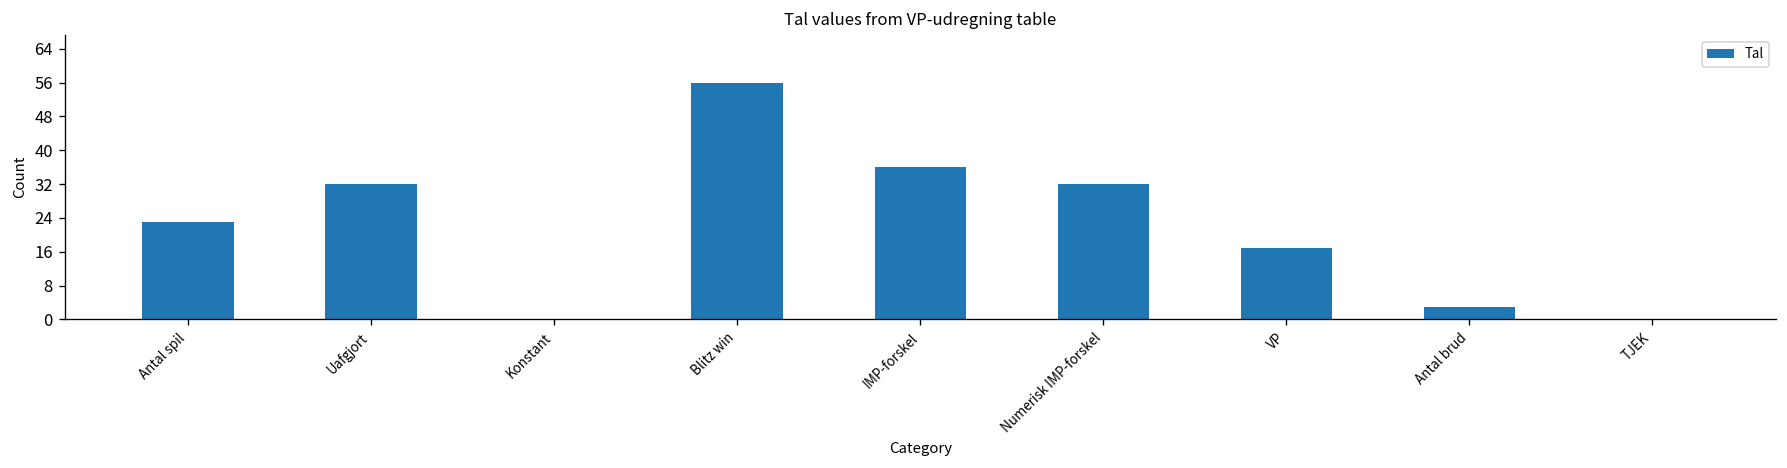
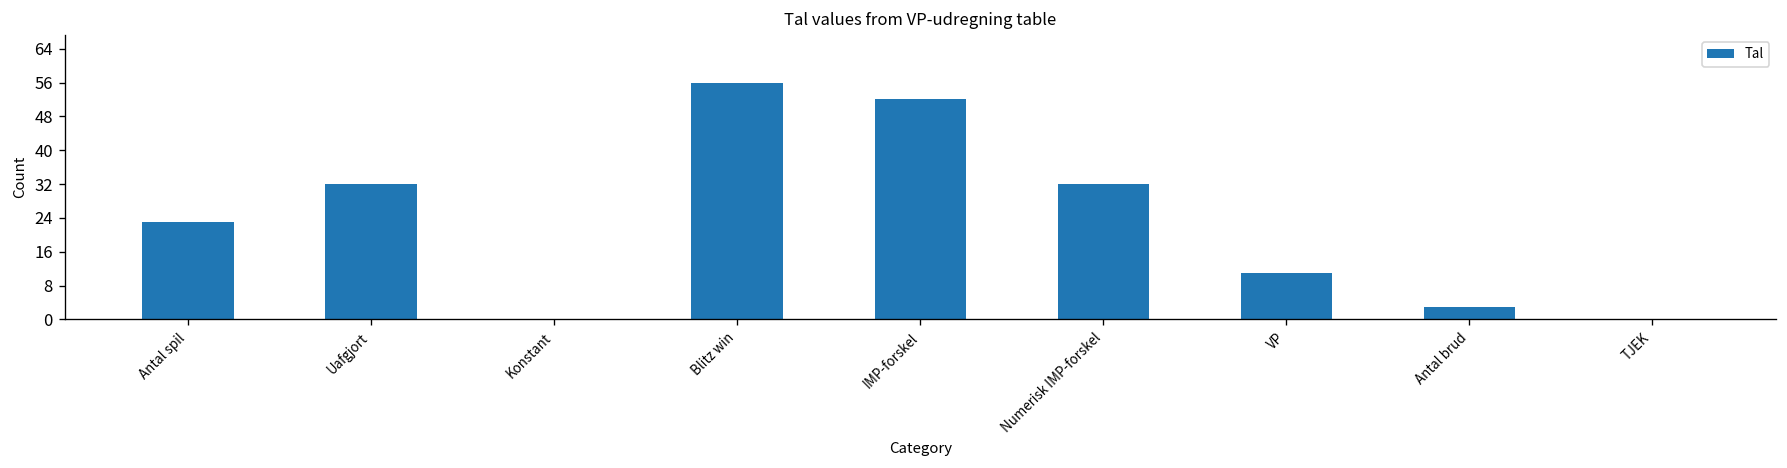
IMP-forskel: 36 -> 52
VP: 17 -> 11
